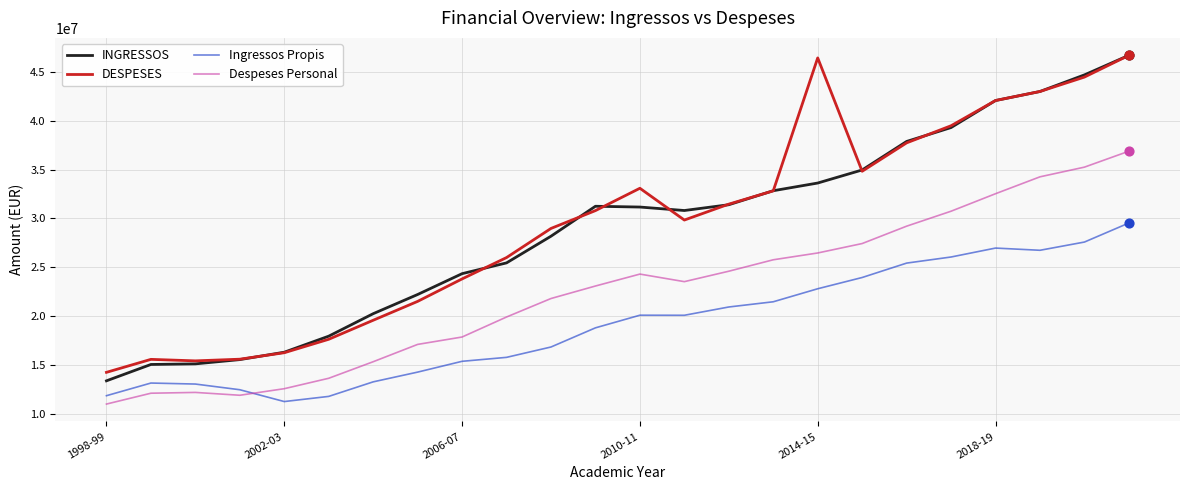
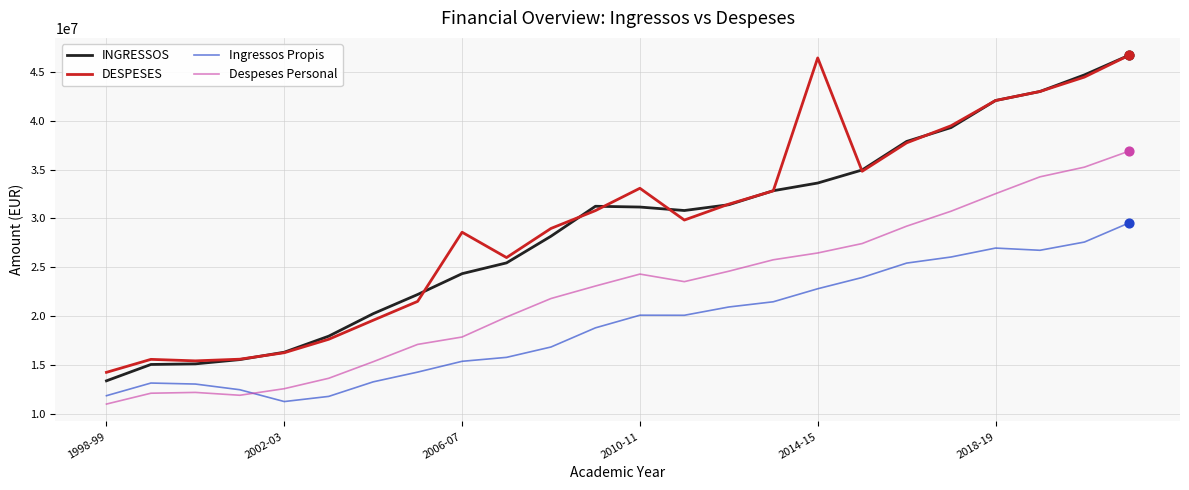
DESPESES, 2006-07: 24000000 -> 29000000
